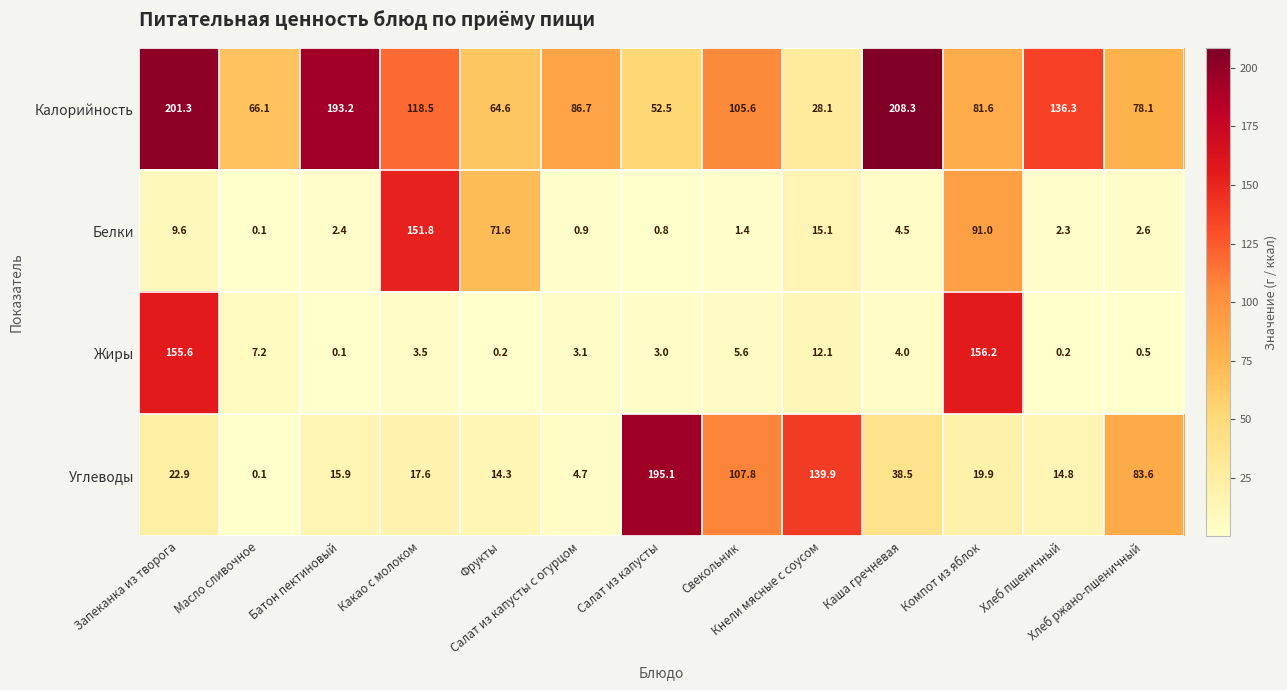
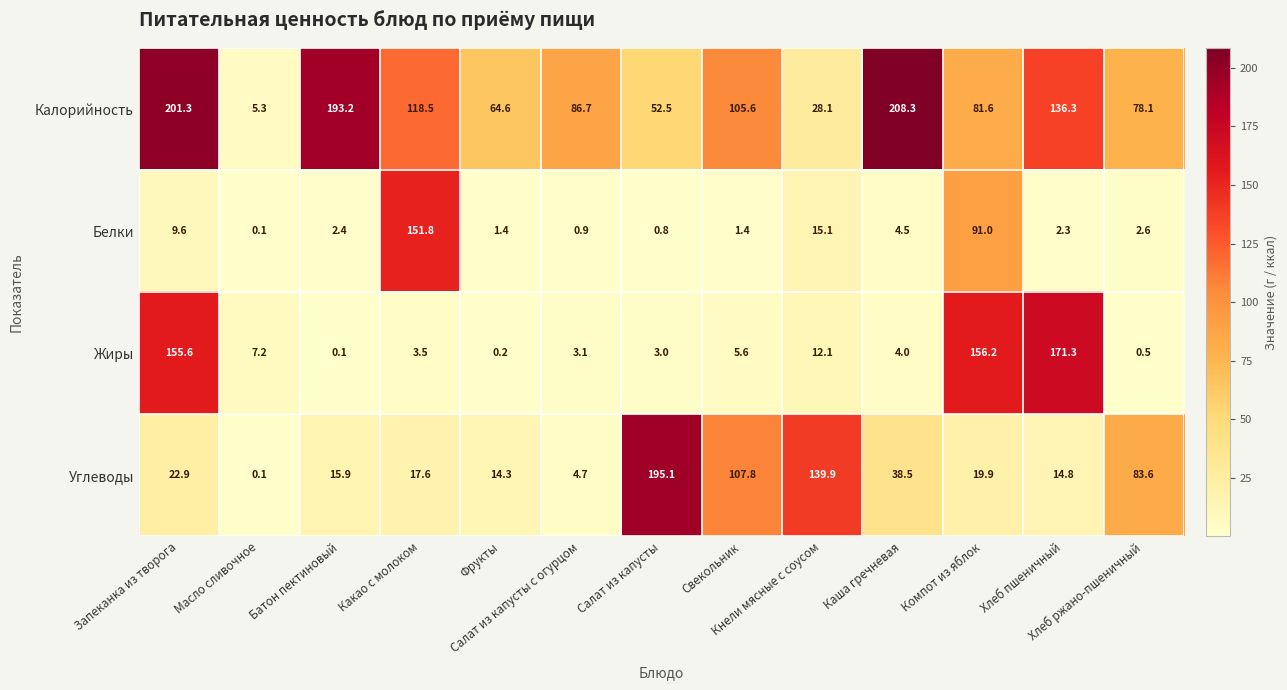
Калорийность, Масло сливочное: 66.1 -> 5.3
Белки, Фрукты: 71.6 -> 1.4
Жиры, Хлеб пшеничный: 0.2 -> 171.3
